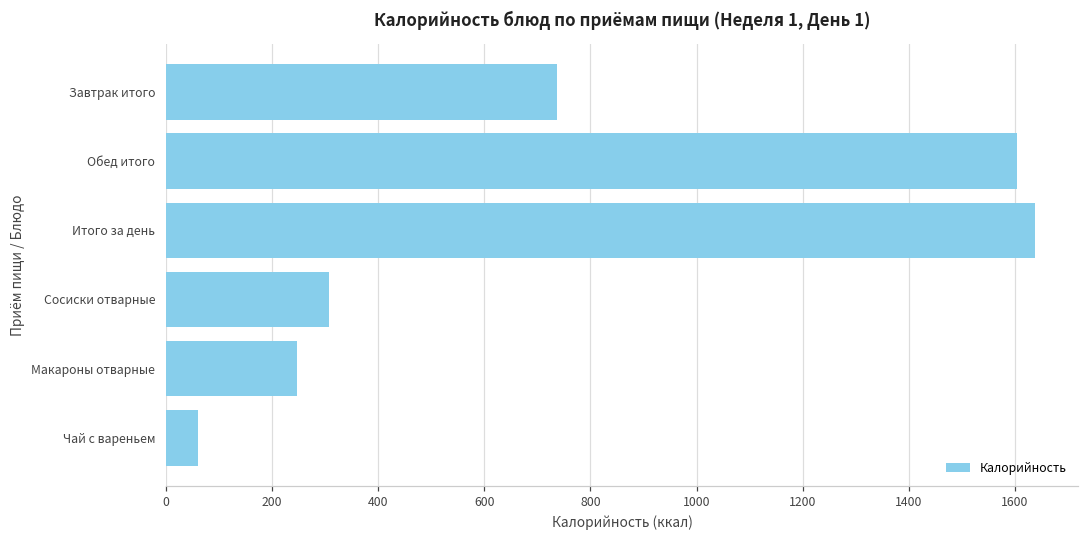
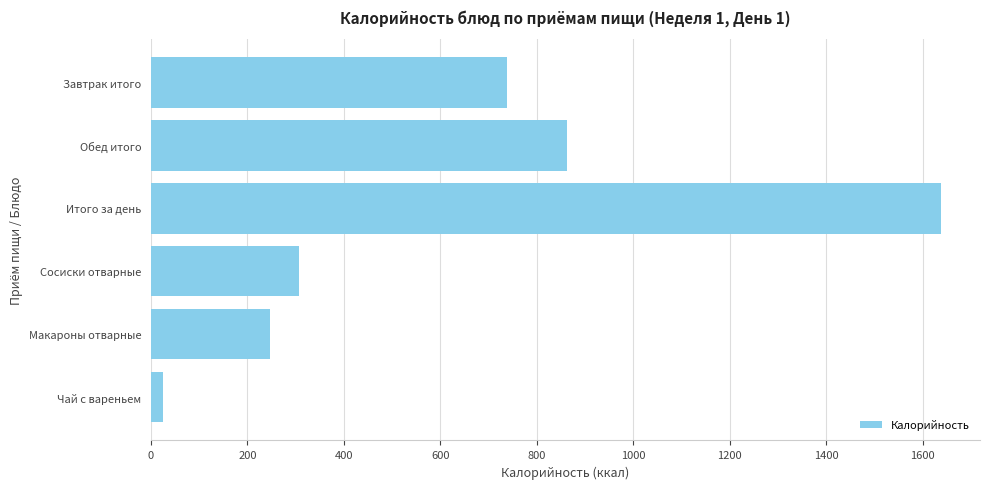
Обед итого: 1600 -> 860
Чай с вареньем: 60 -> 30
